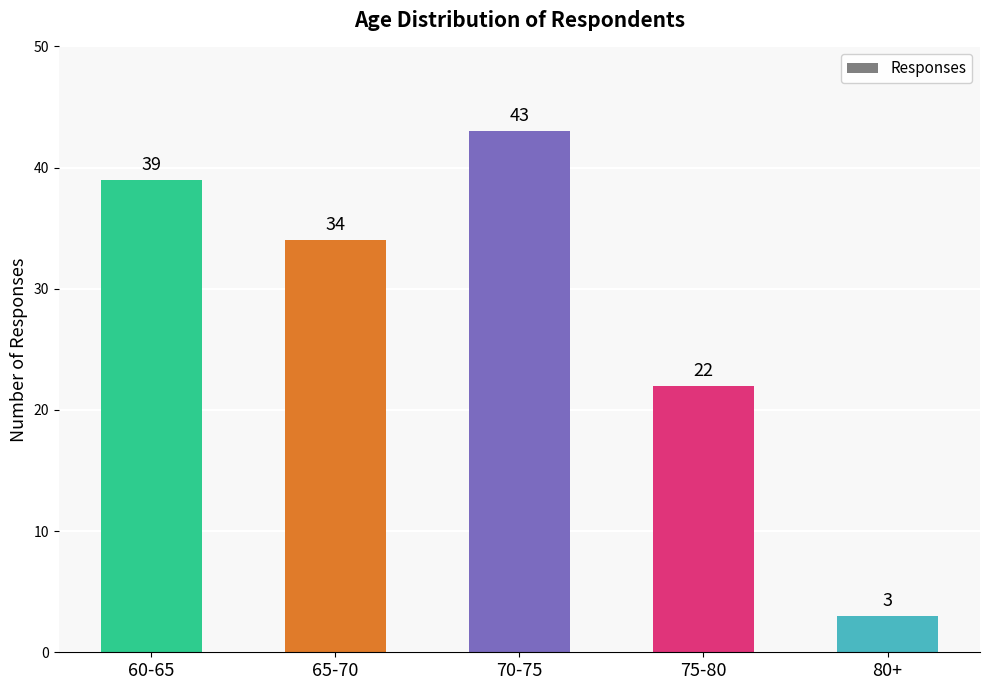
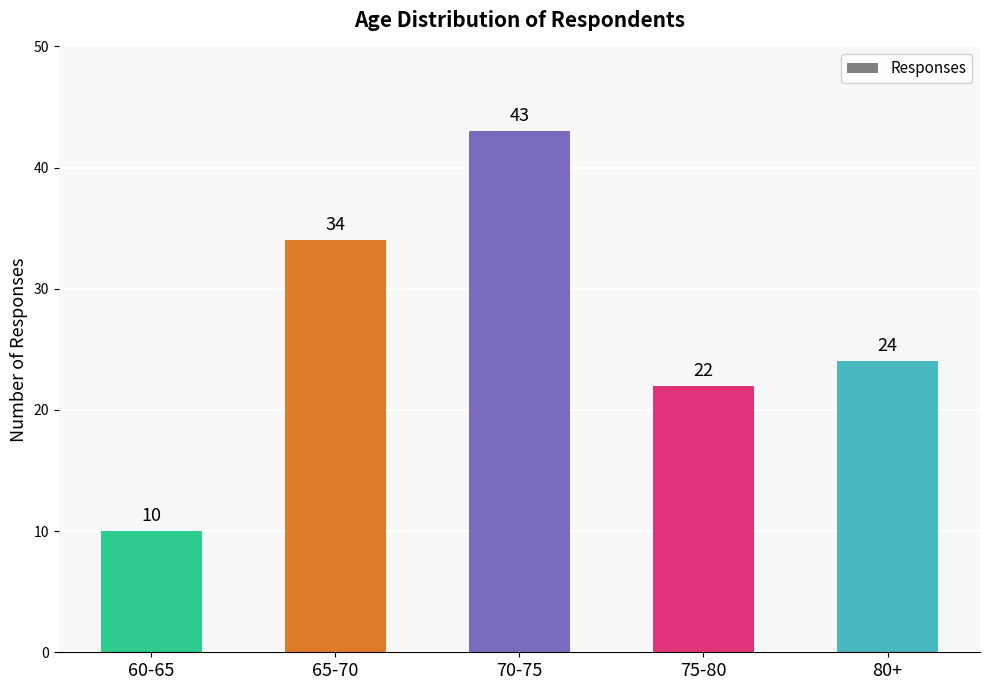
60-65: 39 -> 10
80+: 3 -> 24
